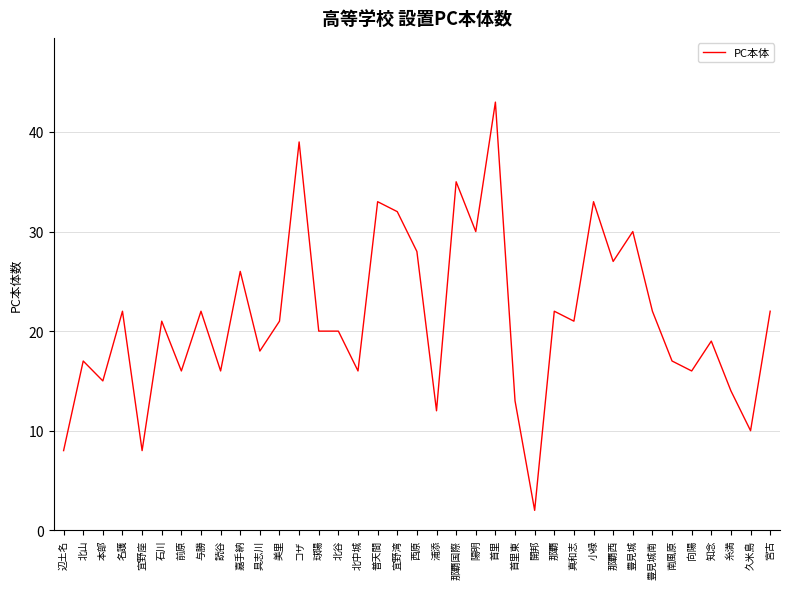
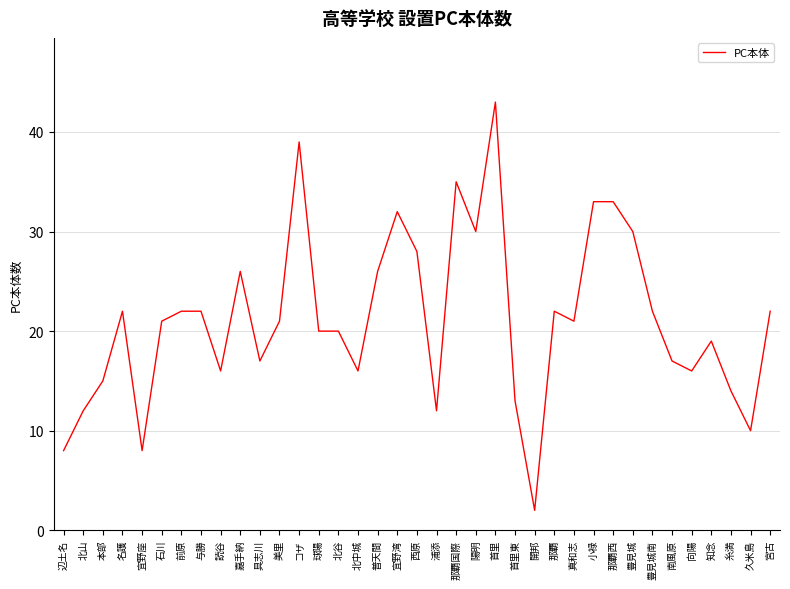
北山: 17 -> 12
前原: 16 -> 22
具志川: 18 -> 17
普天間: 33 -> 26
那覇西: 27 -> 33
